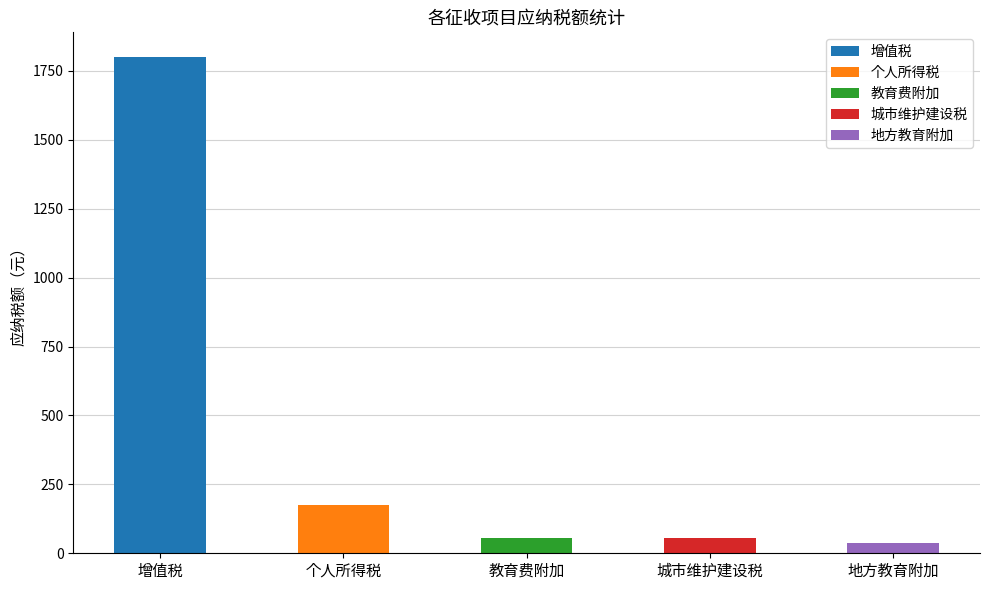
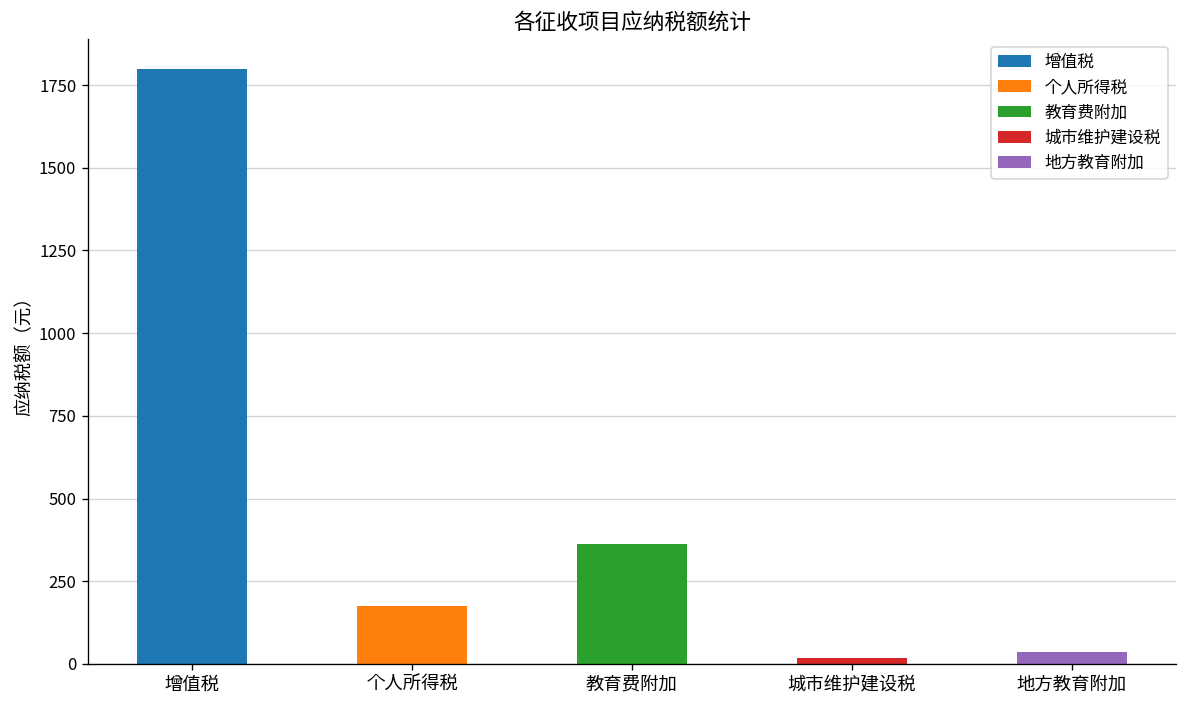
教育费附加, 教育费附加: 50 -> 360
城市维护建设税, 城市维护建设税: 60 -> 20
